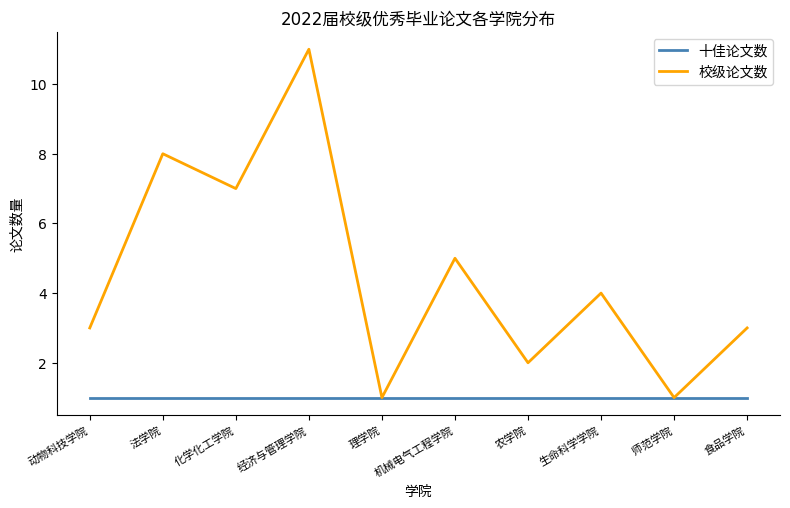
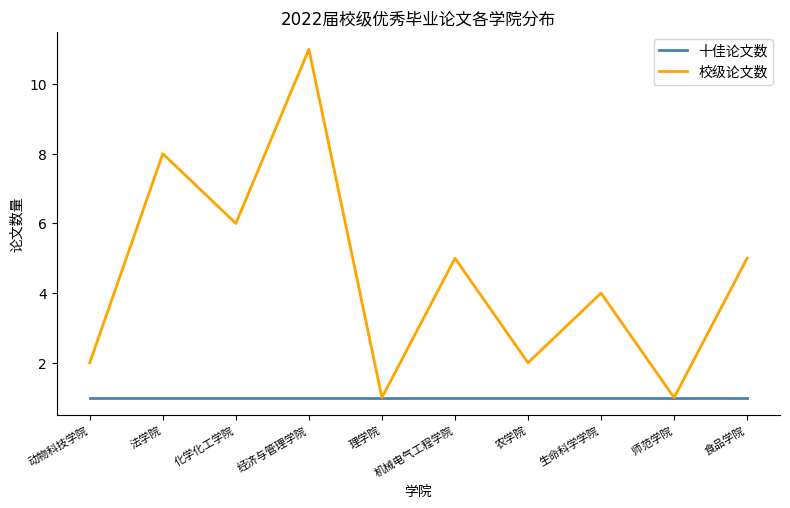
校级论文数, 动物科技学院: 3 -> 2
校级论文数, 化学化工学院: 7 -> 6
校级论文数, 食品学院: 3 -> 5
